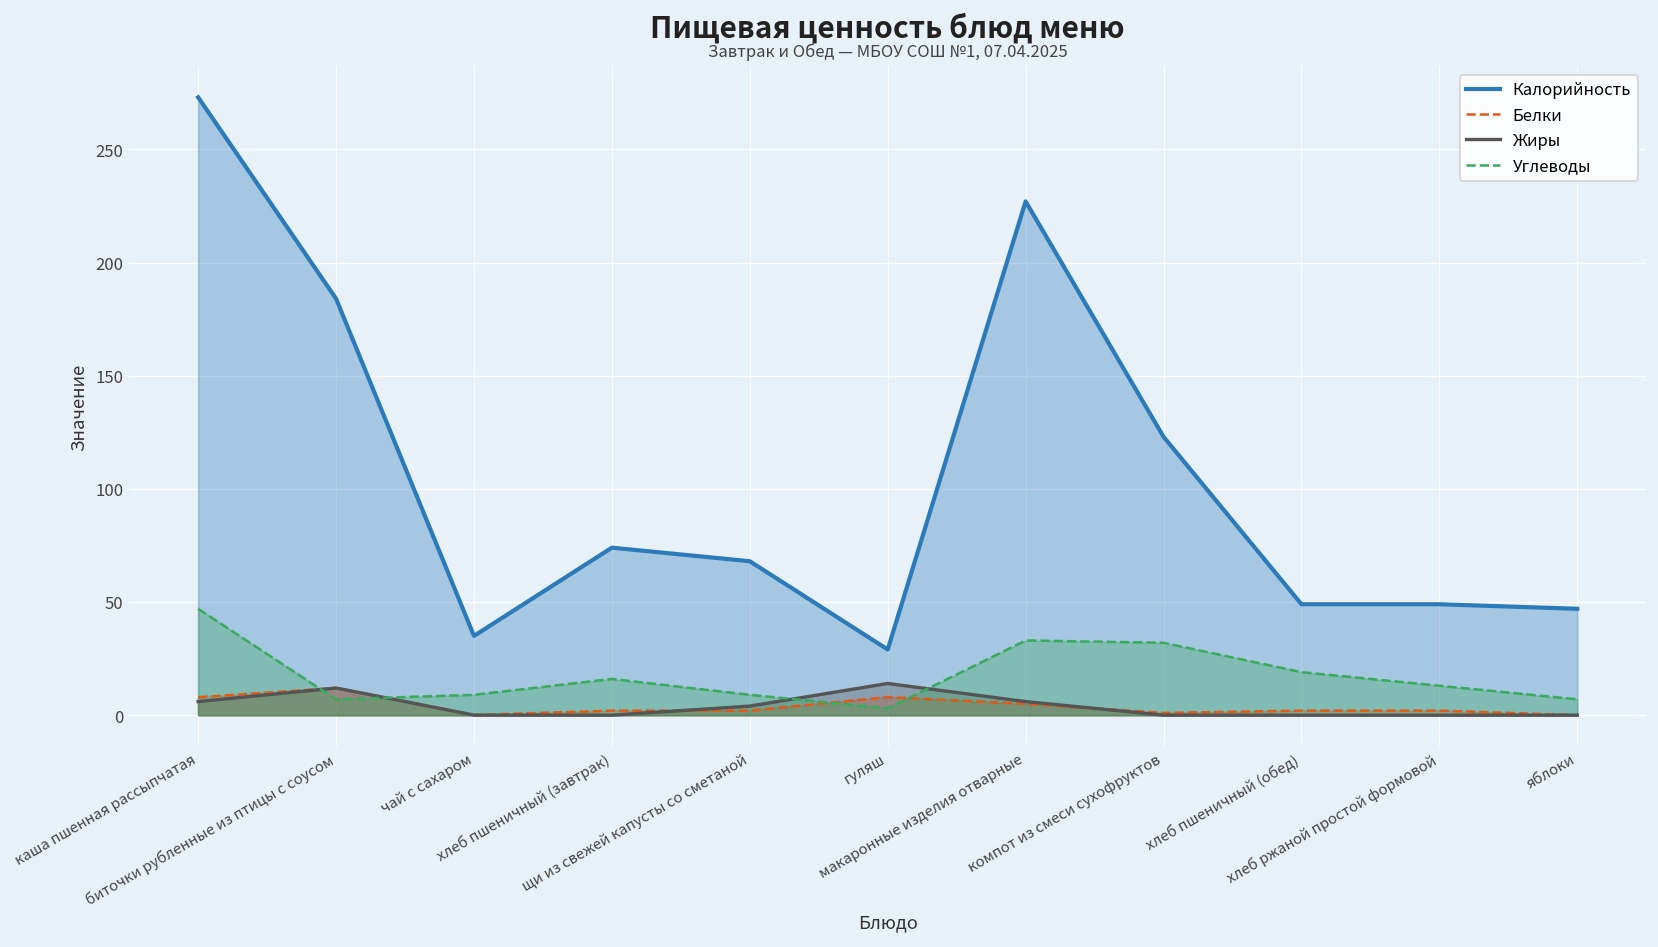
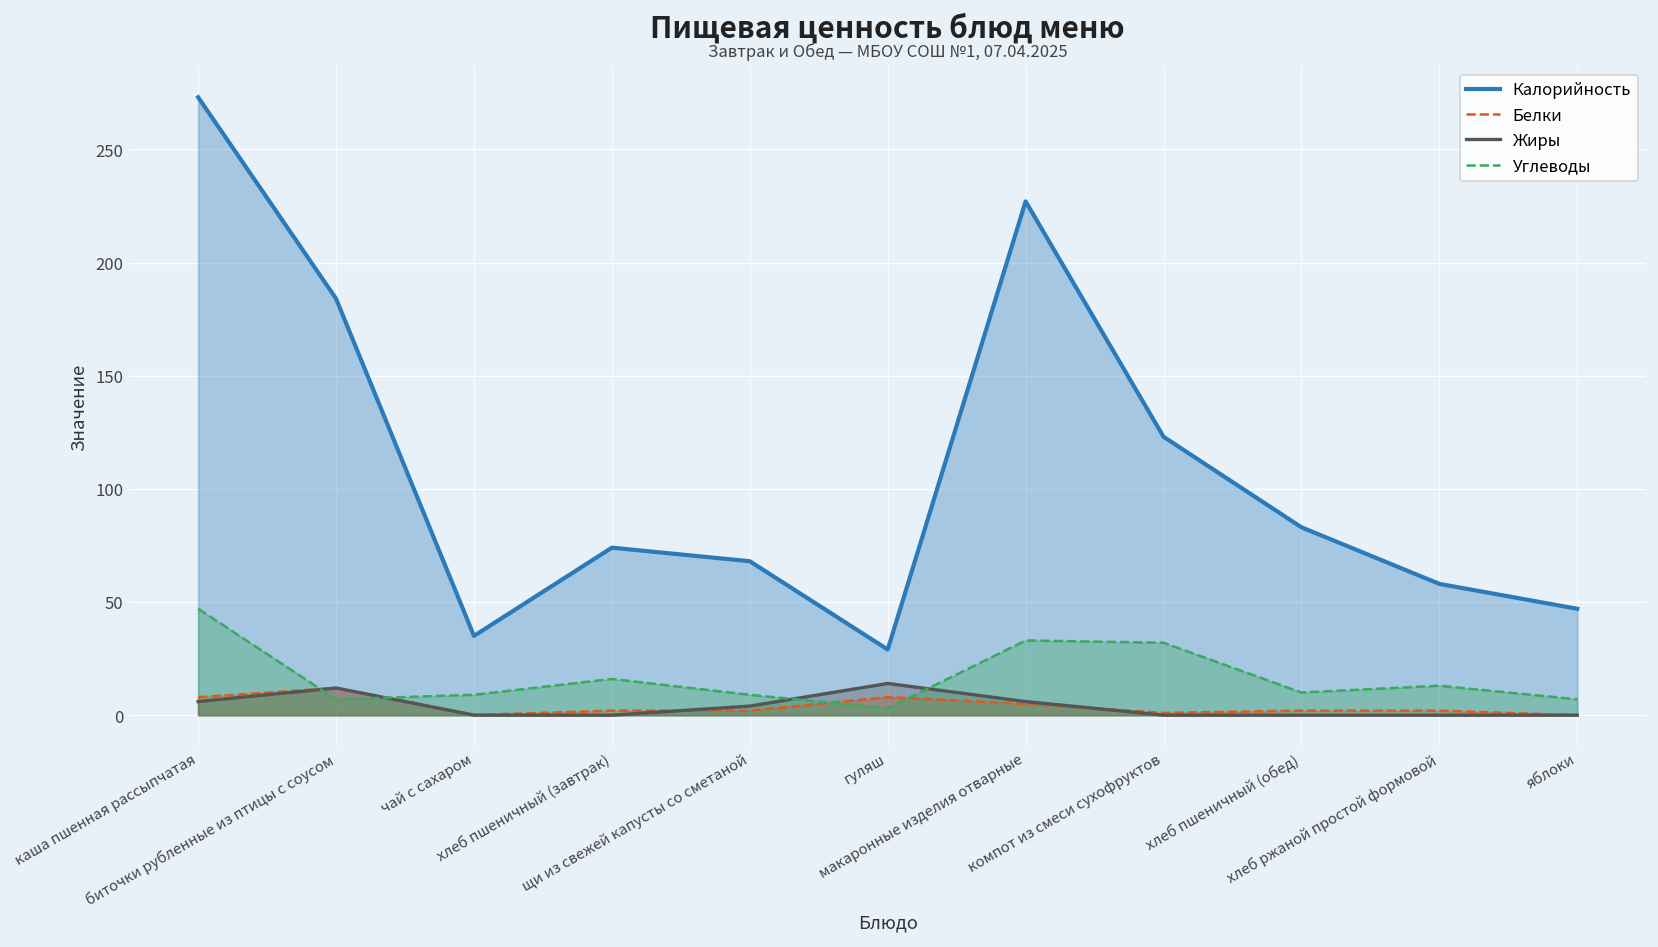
Калорийность, хлеб пшеничный (обед): 49 -> 83
Углеводы, хлеб пшеничный (обед): 19 -> 10
Калорийность, хлеб ржаной простой формовой: 49 -> 58
